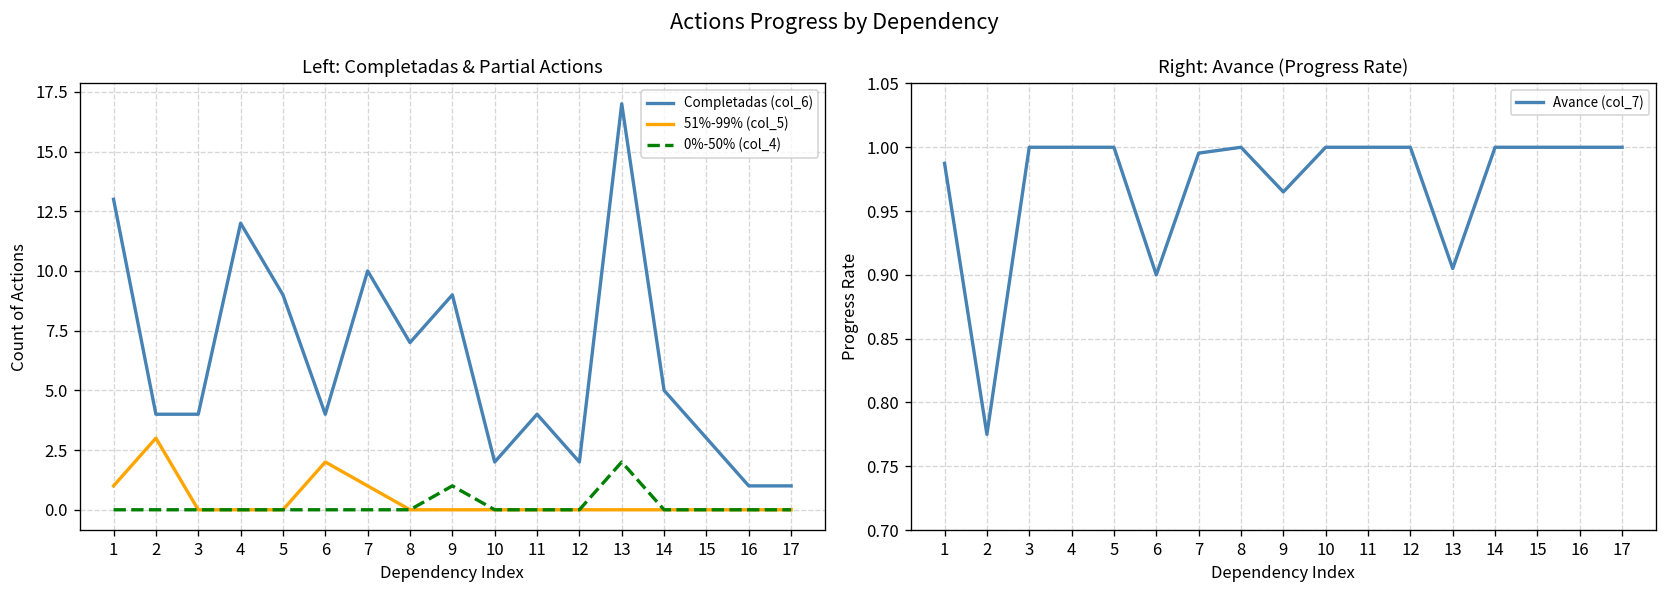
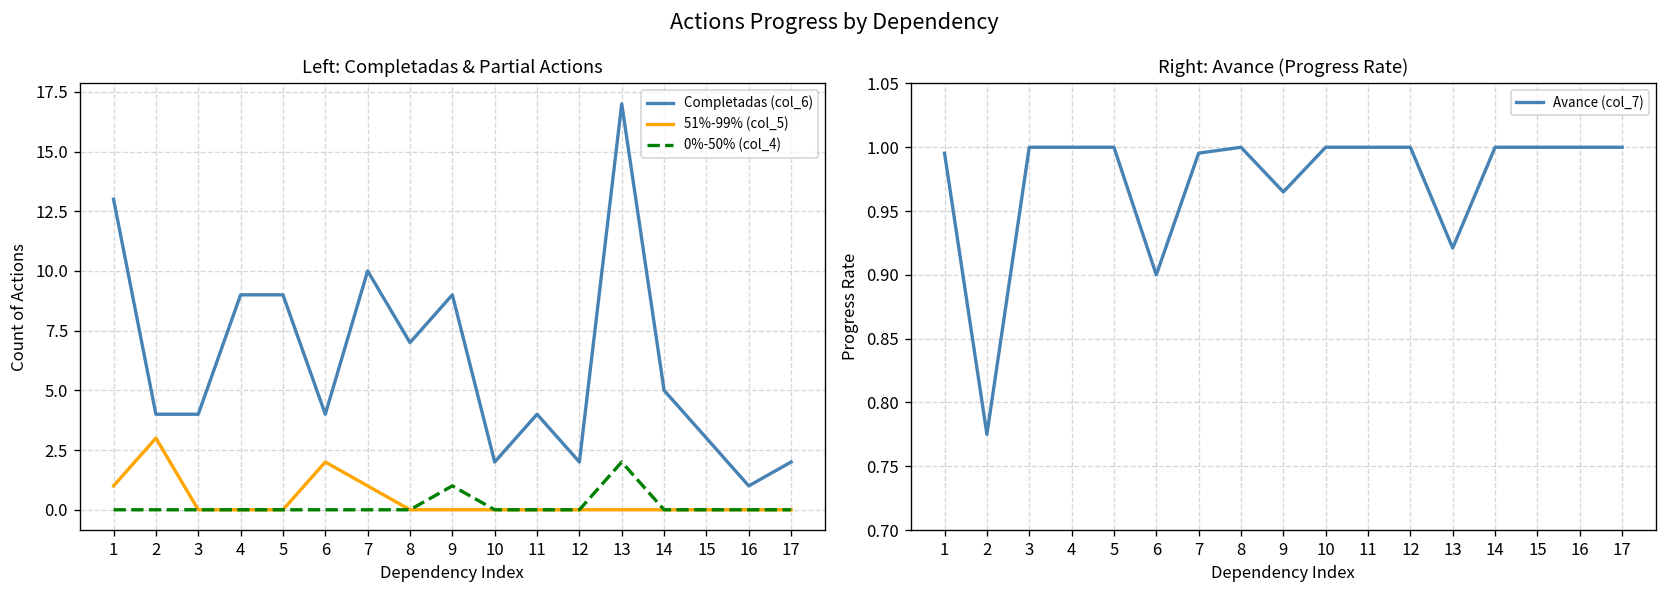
Left: Completadas & Partial Actions, Completadas (col_6), 4: 12 -> 9
Left: Completadas & Partial Actions, Completadas (col_6), 17: 1 -> 2
Right: Avance (Progress Rate), 1: 0.987 -> 0.995
Right: Avance (Progress Rate), 13: 0.905 -> 0.921
